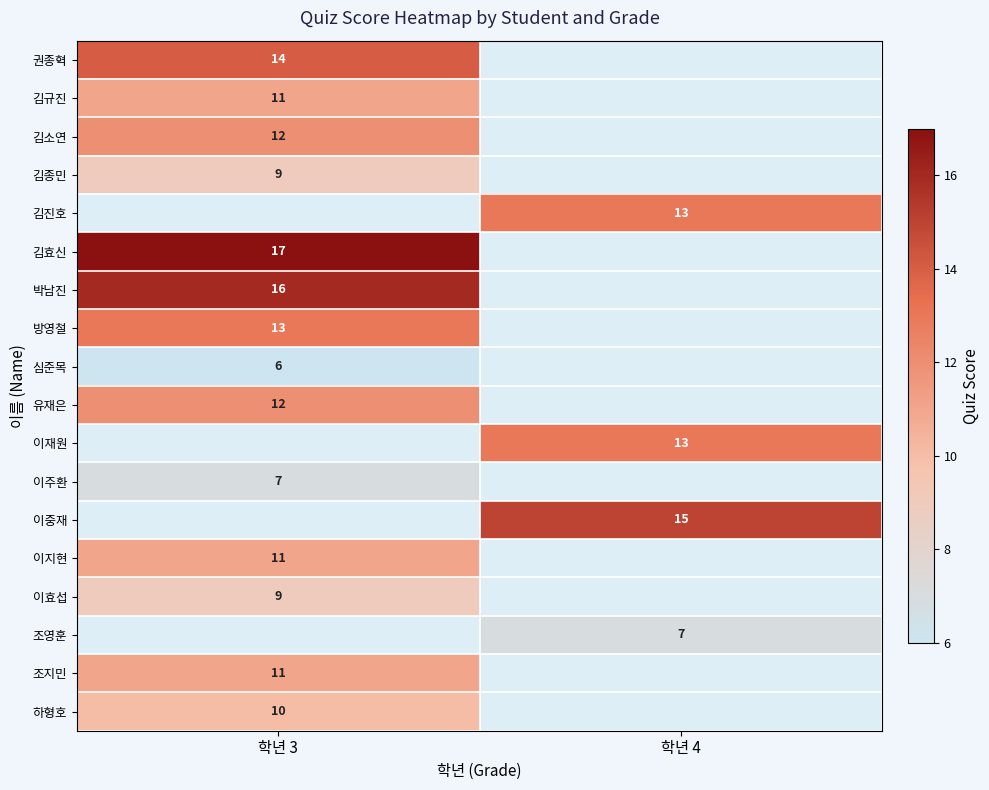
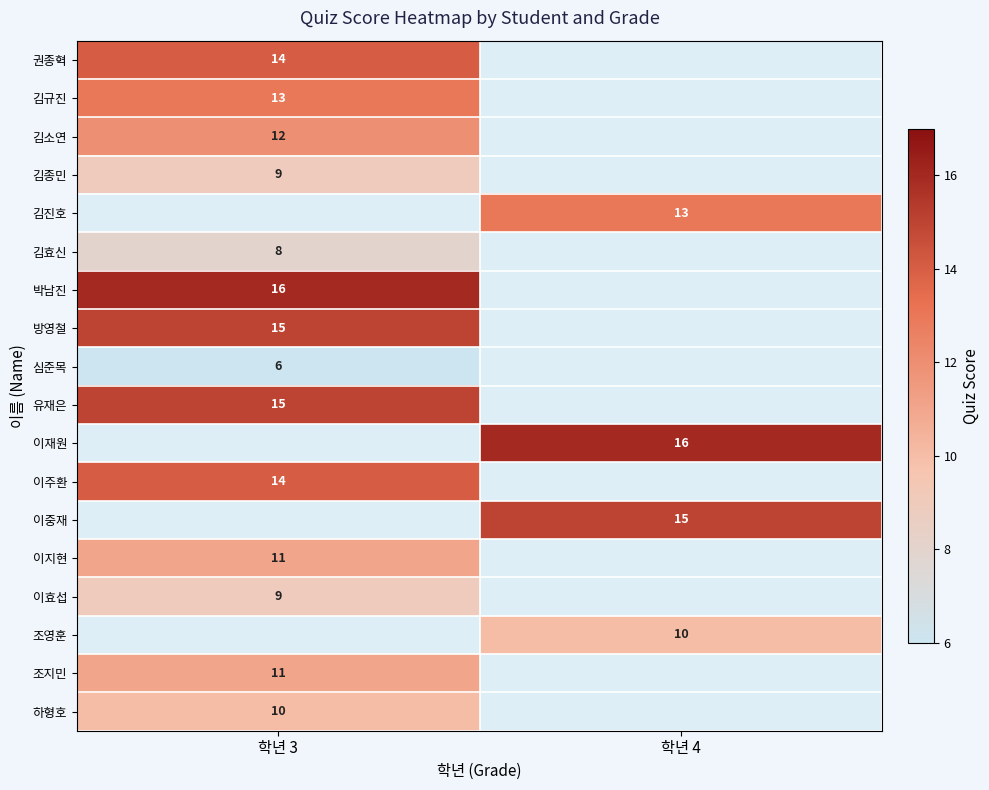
김규진, 학년 3: 11 -> 13
김효신, 학년 3: 17 -> 8
방영철, 학년 3: 13 -> 15
유재은, 학년 3: 12 -> 15
이재원, 학년 4: 13 -> 16
이주환, 학년 3: 7 -> 14
조영훈, 학년 4: 7 -> 10
